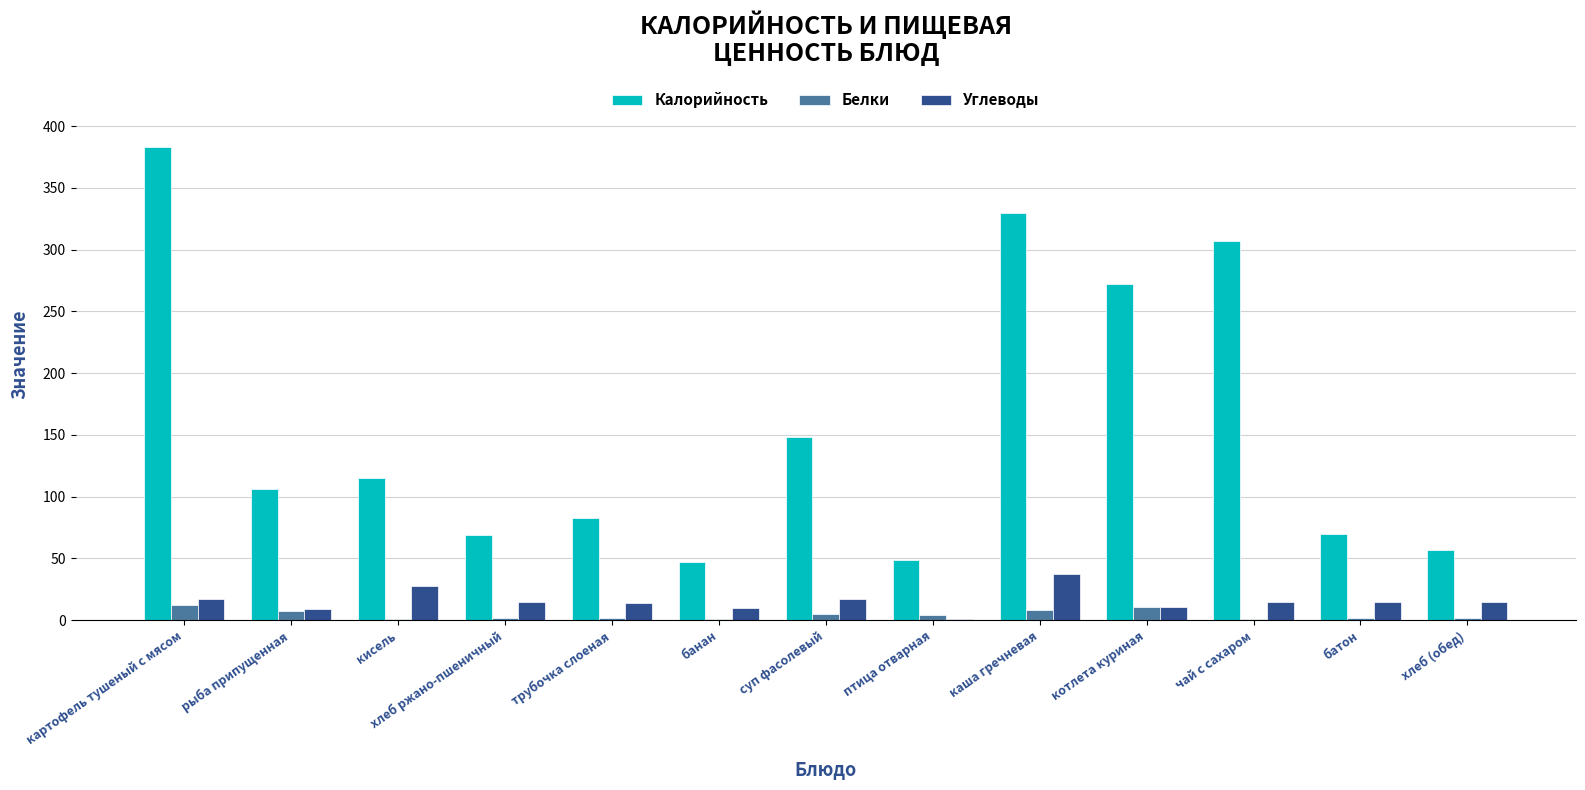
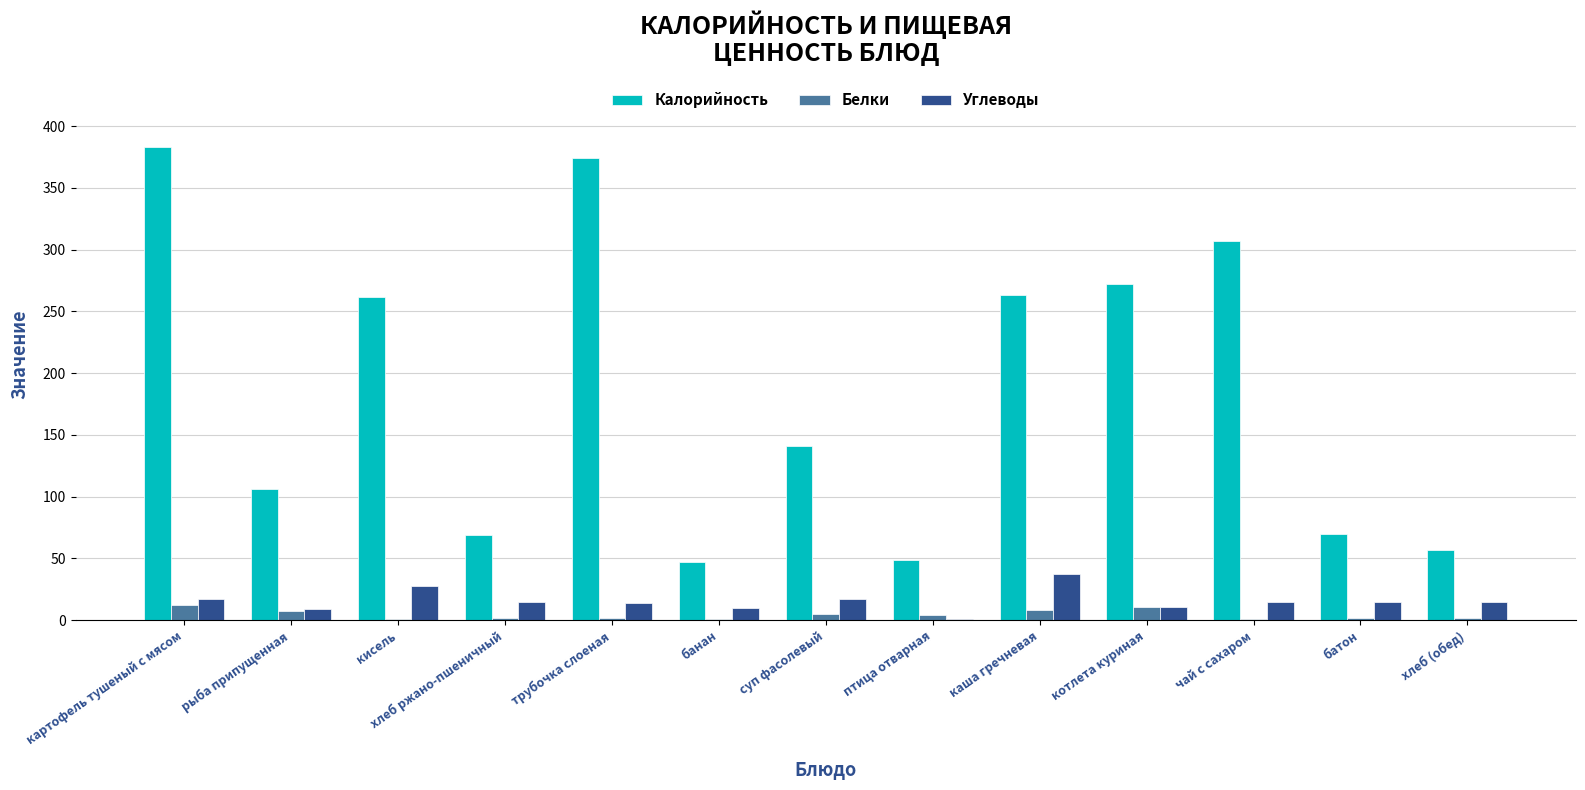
Калорийность, кисель: 115 -> 262
Калорийность, трубочка слоеная: 83 -> 374
Калорийность, суп фасолевый: 148 -> 141
Калорийность, каша гречневая: 330 -> 263
